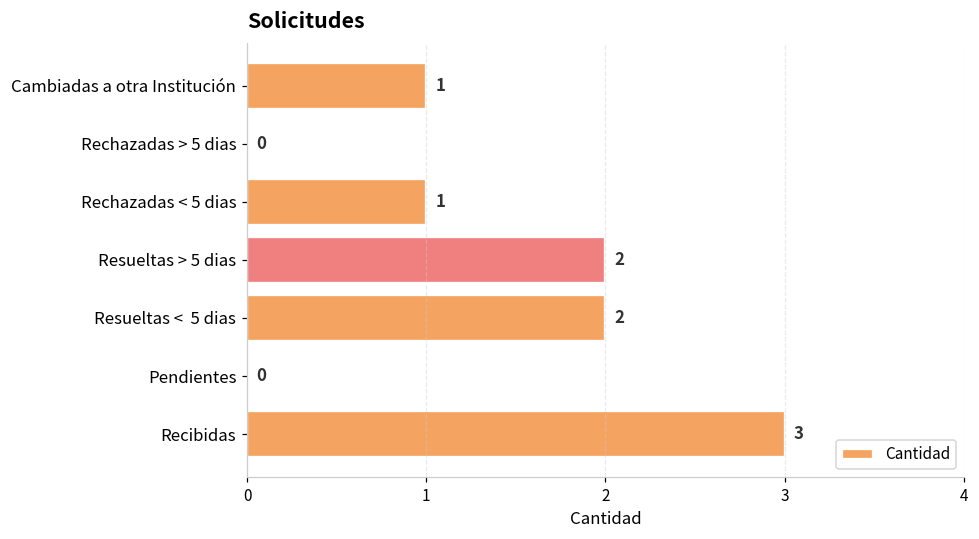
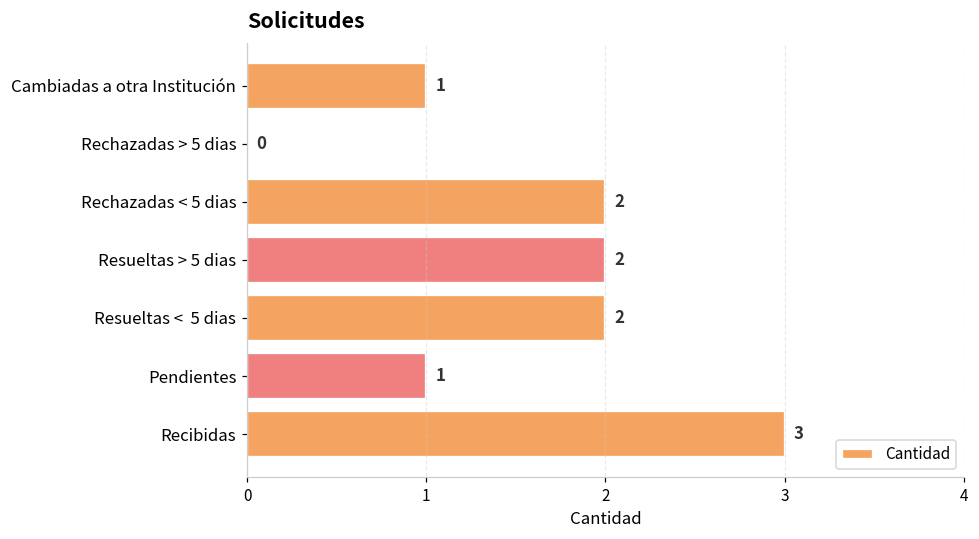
Rechazadas < 5 dias: 1 -> 2
Pendientes: 0 -> 1
